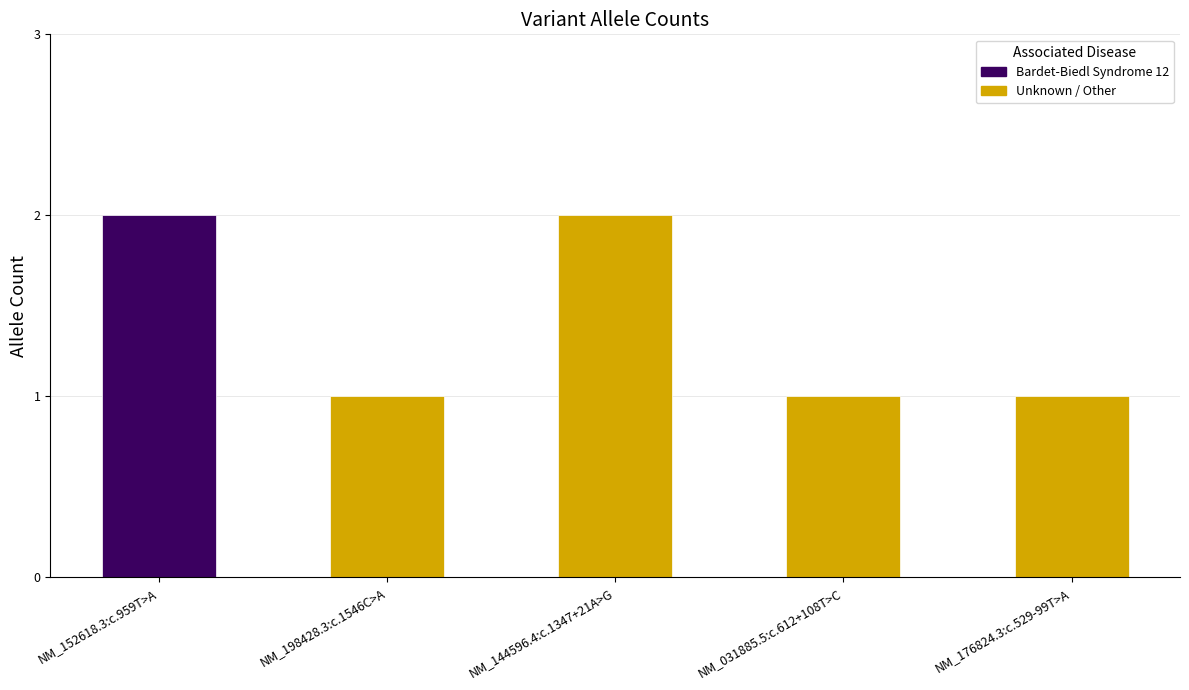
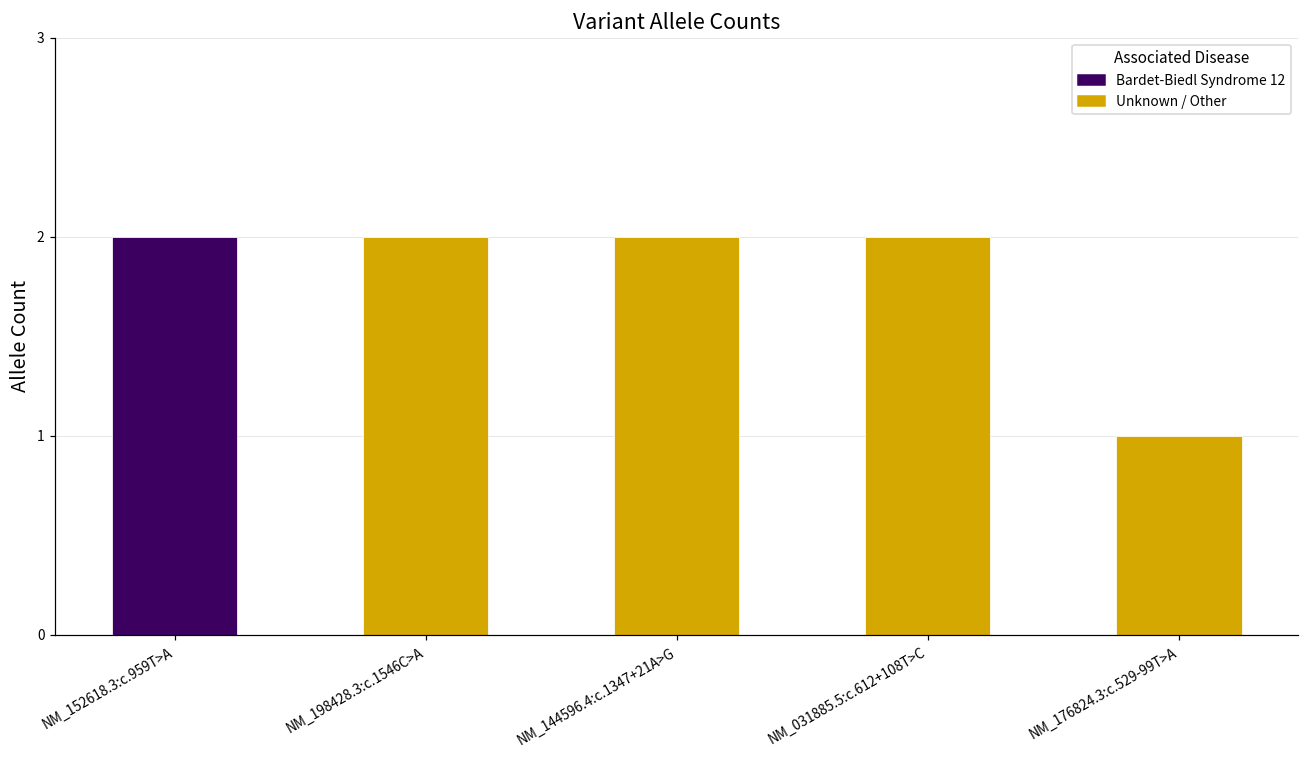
NM_198428.3:c.1546C>A: 1 -> 2
NM_031885.5:c.612+108T>C: 1 -> 2
